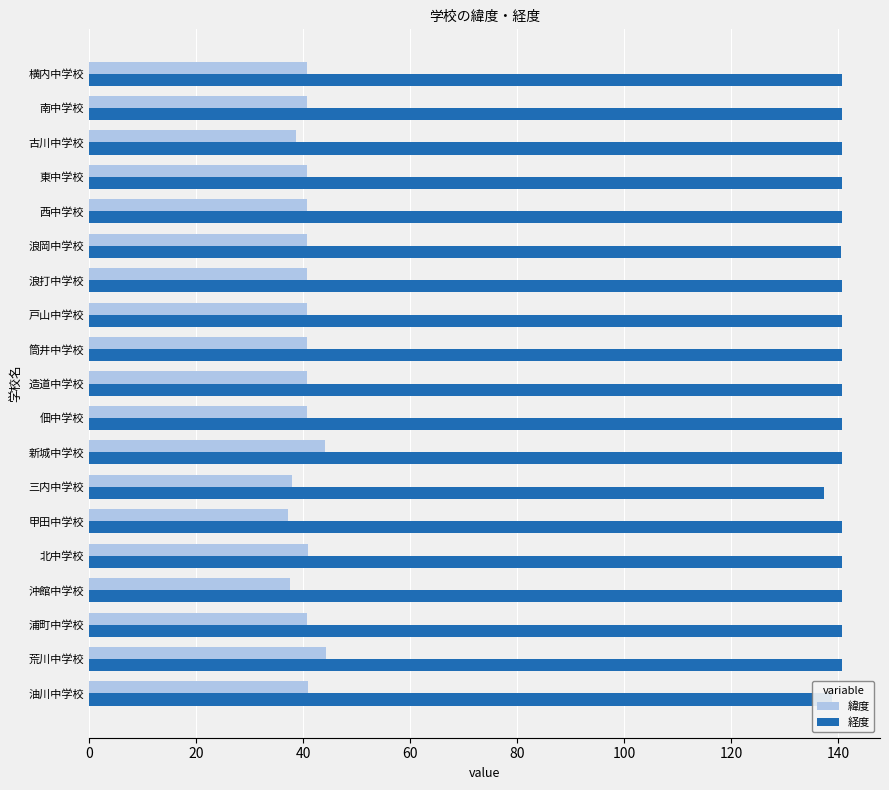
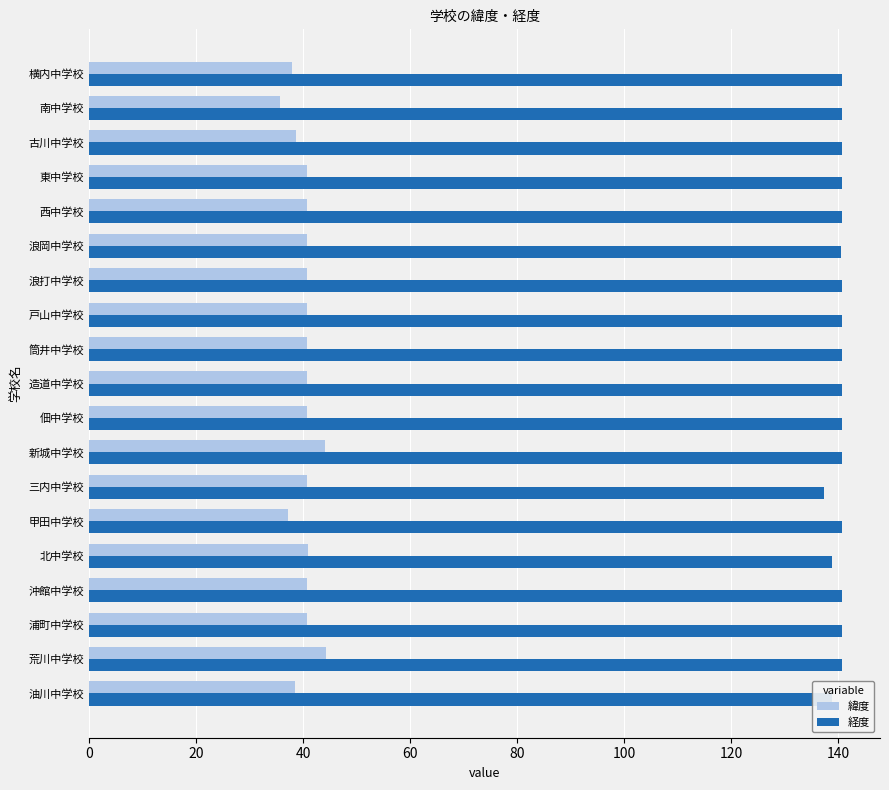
緯度, 横内中学校: 41 -> 38
緯度, 南中学校: 41 -> 36
緯度, 三内中学校: 38 -> 41
経度, 北中学校: 141 -> 139
緯度, 沖館中学校: 38 -> 41
緯度, 油川中学校: 41 -> 38
